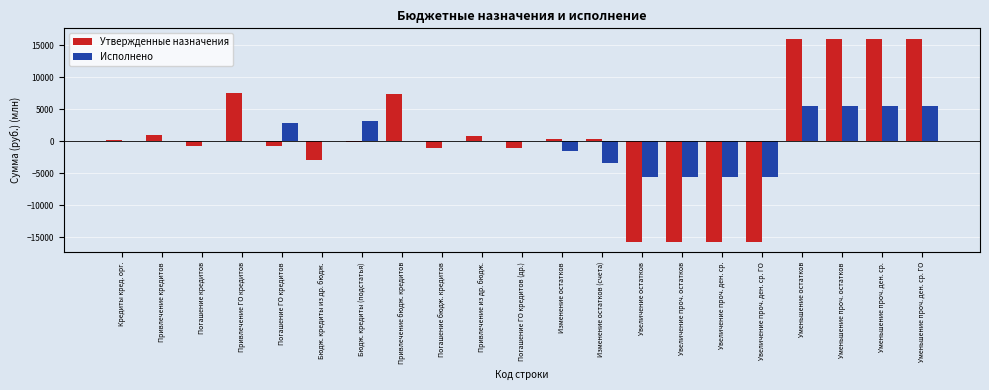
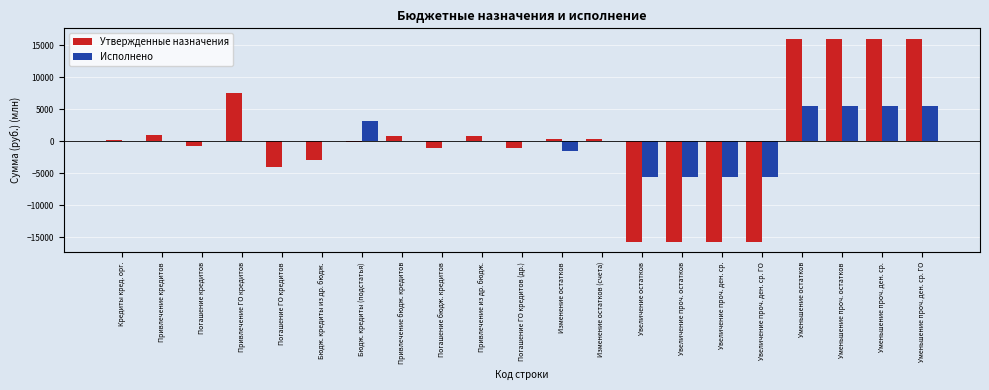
Утвержденные назначения, Погашение ГО кредитов: -1000 -> -4000
Исполнено, Погашение ГО кредитов: 3000 -> 0
Утвержденные назначения, Привлечение бюдж. кредитов: 7000 -> 1000
Исполнено, Изменение остатков (счета): -3000 -> 0
